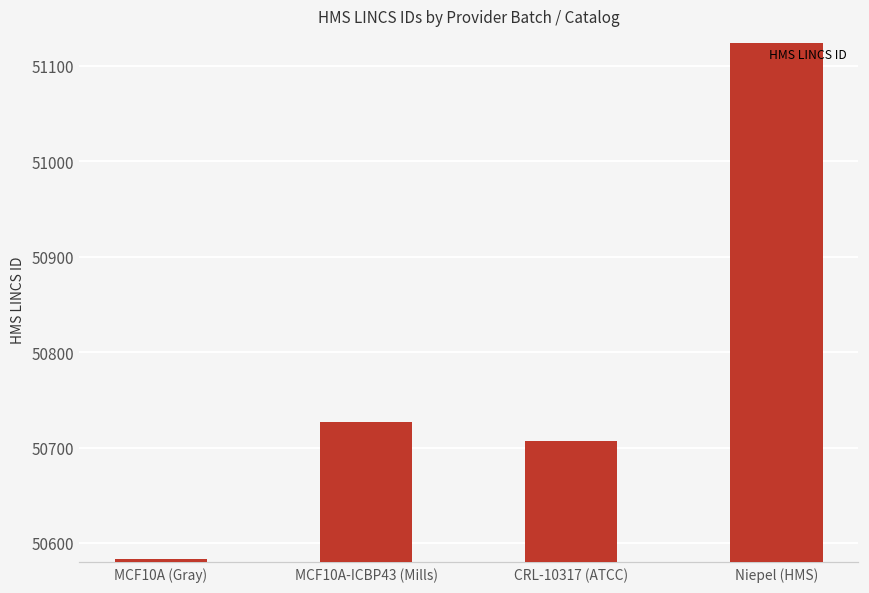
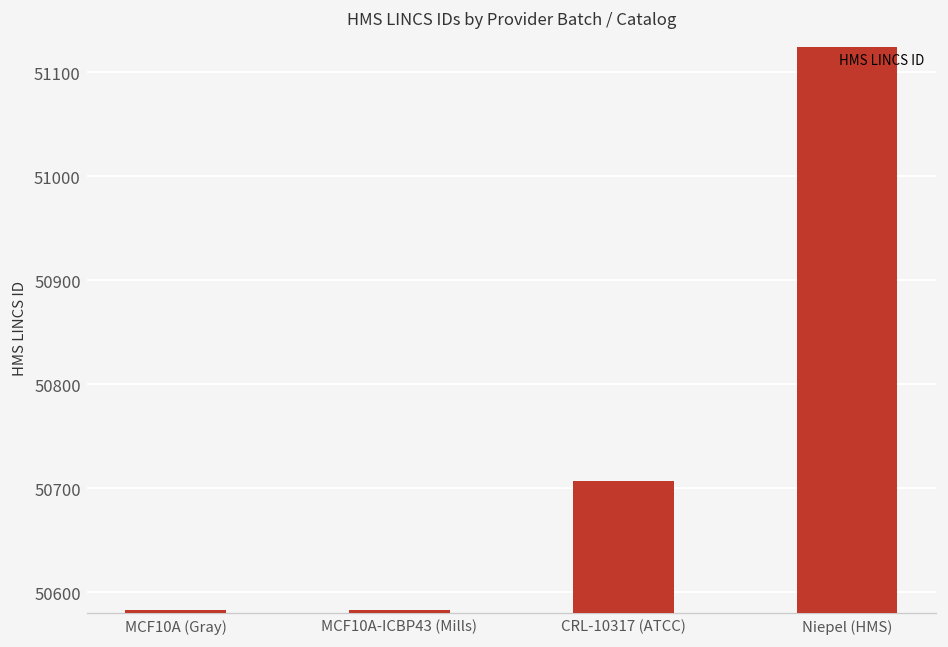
MCF10A-ICBP43 (Mills): 50730 -> 50580
